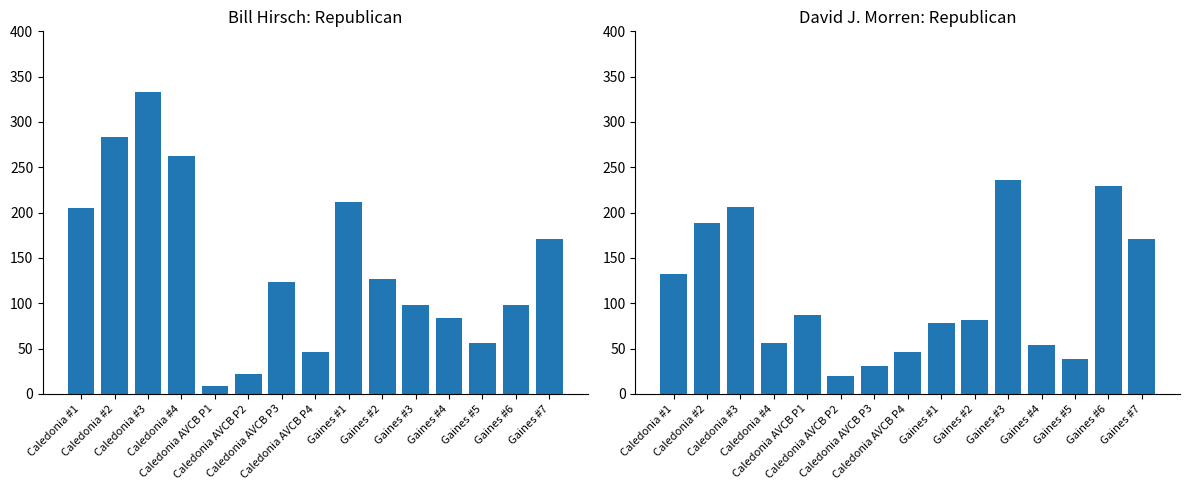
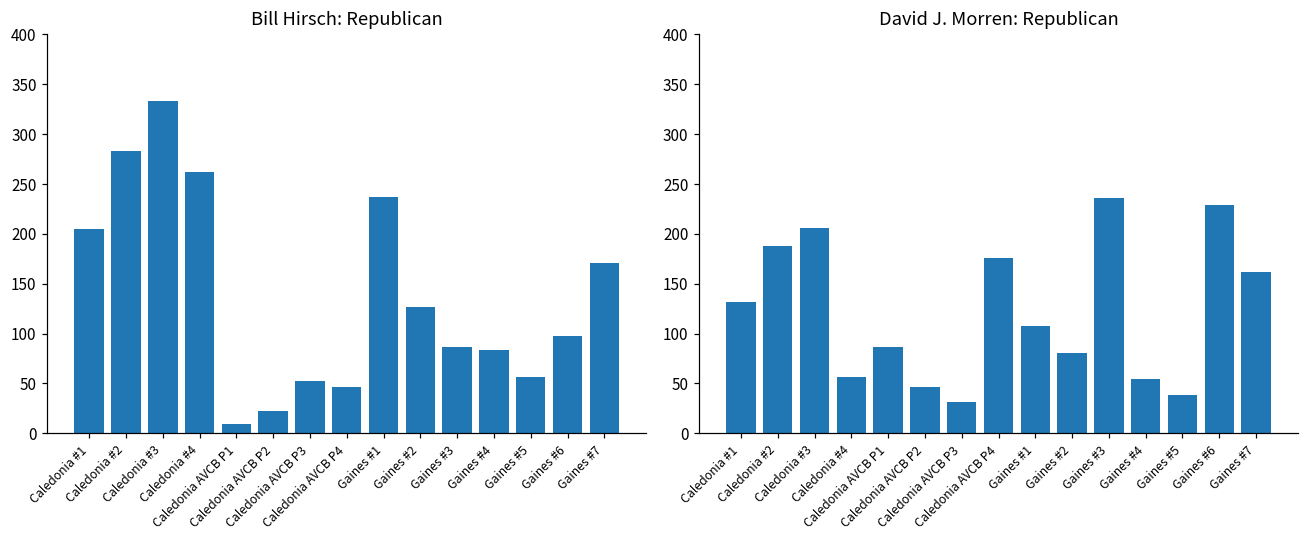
Bill Hirsch: Republican, Caledonia AVCB P3: 120 -> 50
Bill Hirsch: Republican, Gaines #1: 210 -> 240
Bill Hirsch: Republican, Gaines #3: 100 -> 90
David J. Morren: Republican, Caledonia AVCB P2: 20 -> 50
David J. Morren: Republican, Caledonia AVCB P4: 50 -> 180
David J. Morren: Republican, Gaines #1: 80 -> 110
David J. Morren: Republican, Gaines #7: 170 -> 160
